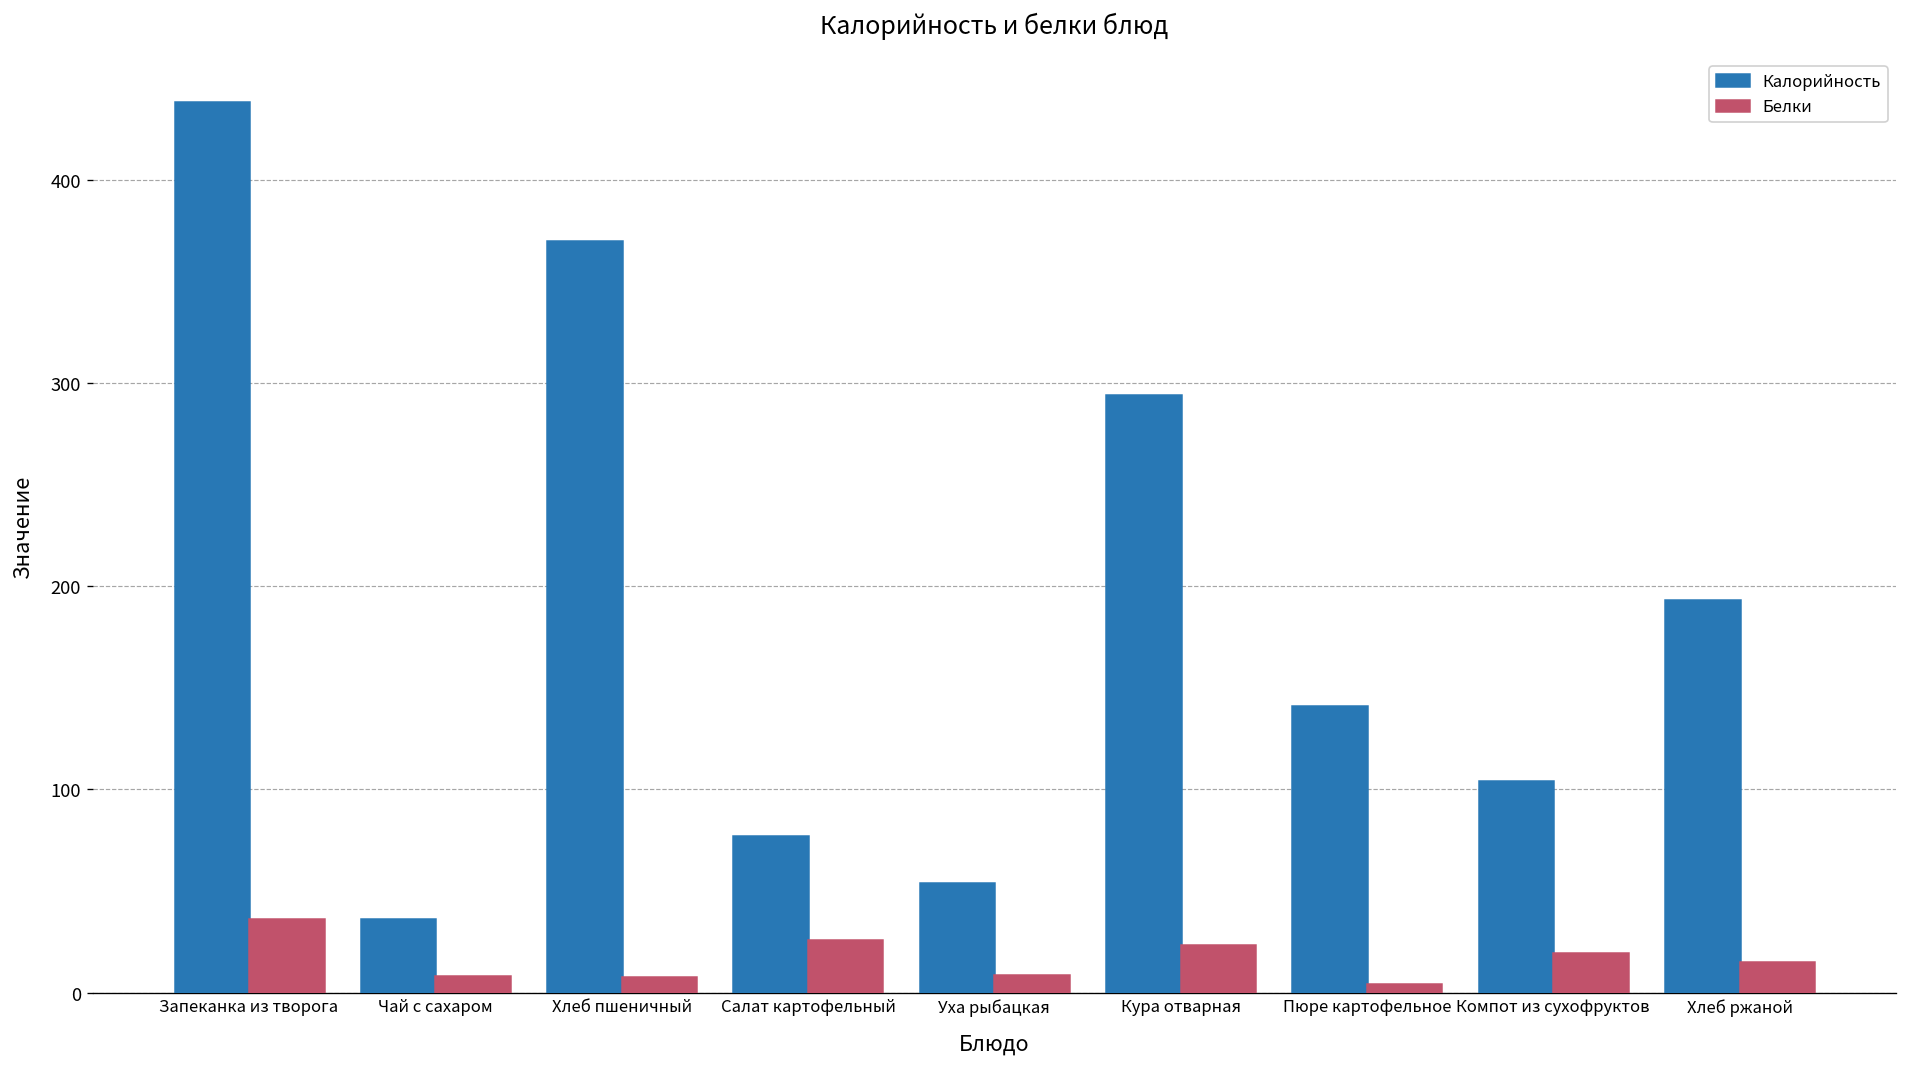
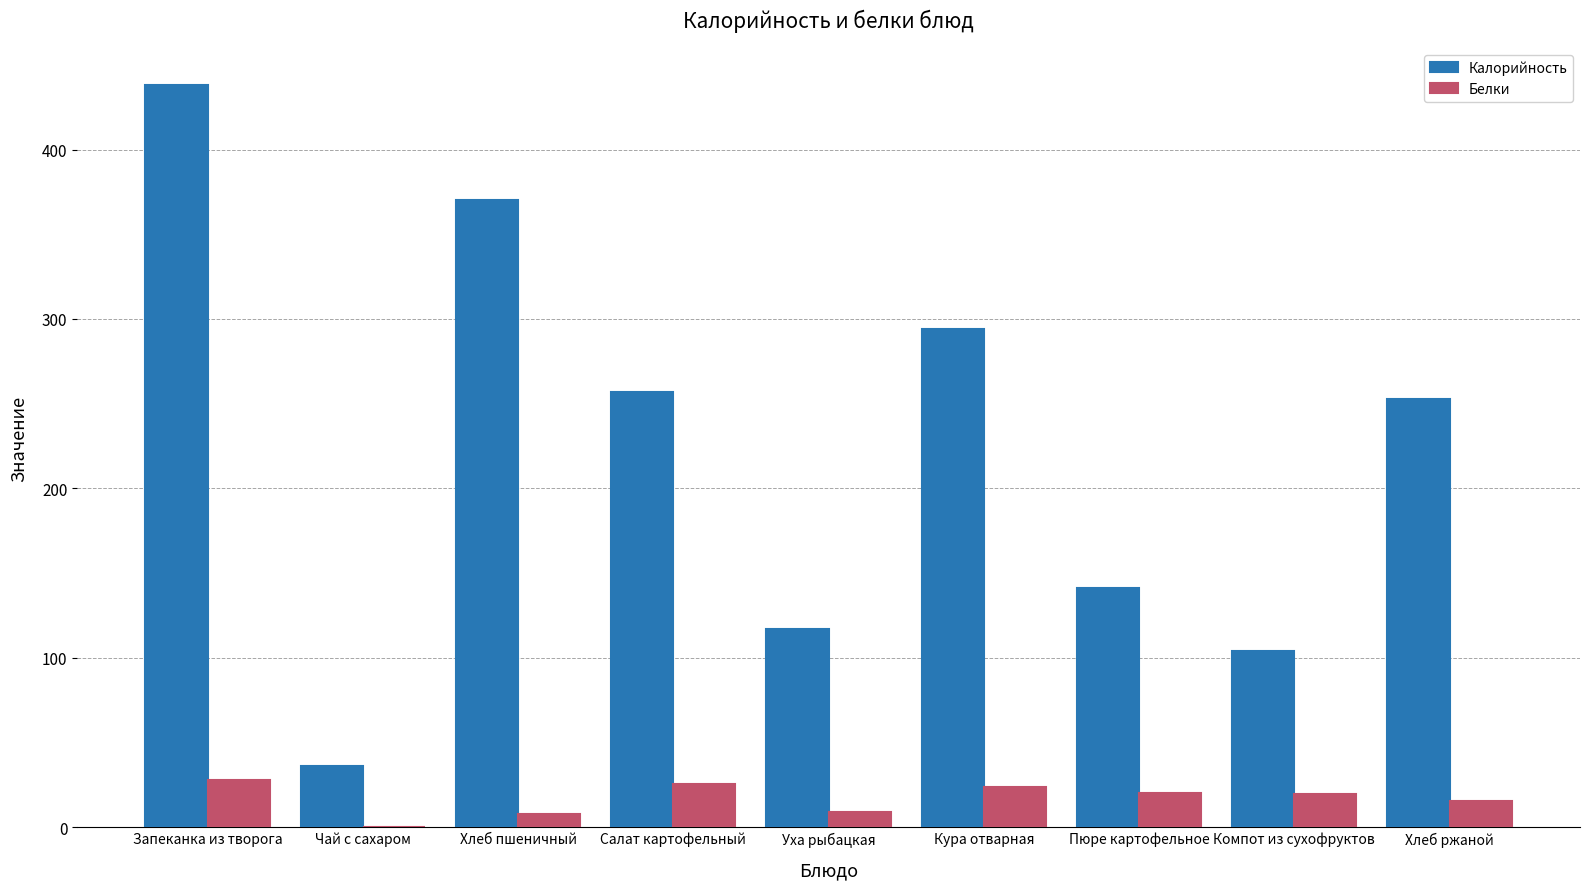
Белки, Запеканка из творога: 36 -> 28
Белки, Чай с сахаром: 8 -> 0
Калорийность, Салат картофельный: 77 -> 257
Калорийность, Уха рыбацкая: 54 -> 117
Белки, Пюре картофельное: 4 -> 20
Калорийность, Хлеб ржаной: 193 -> 253
